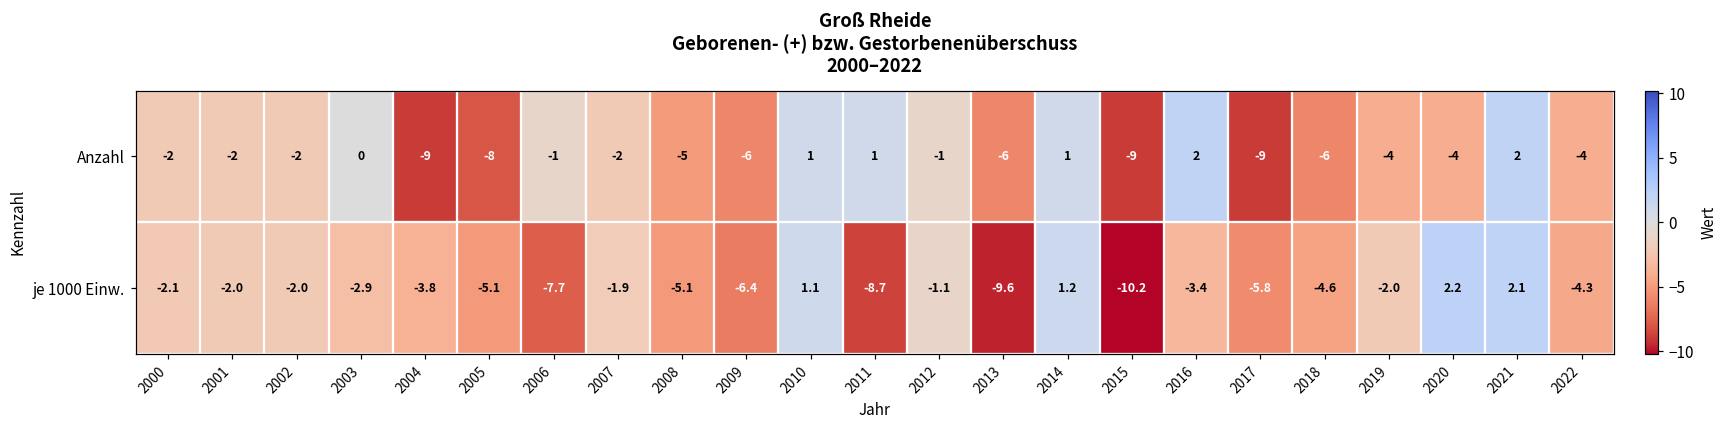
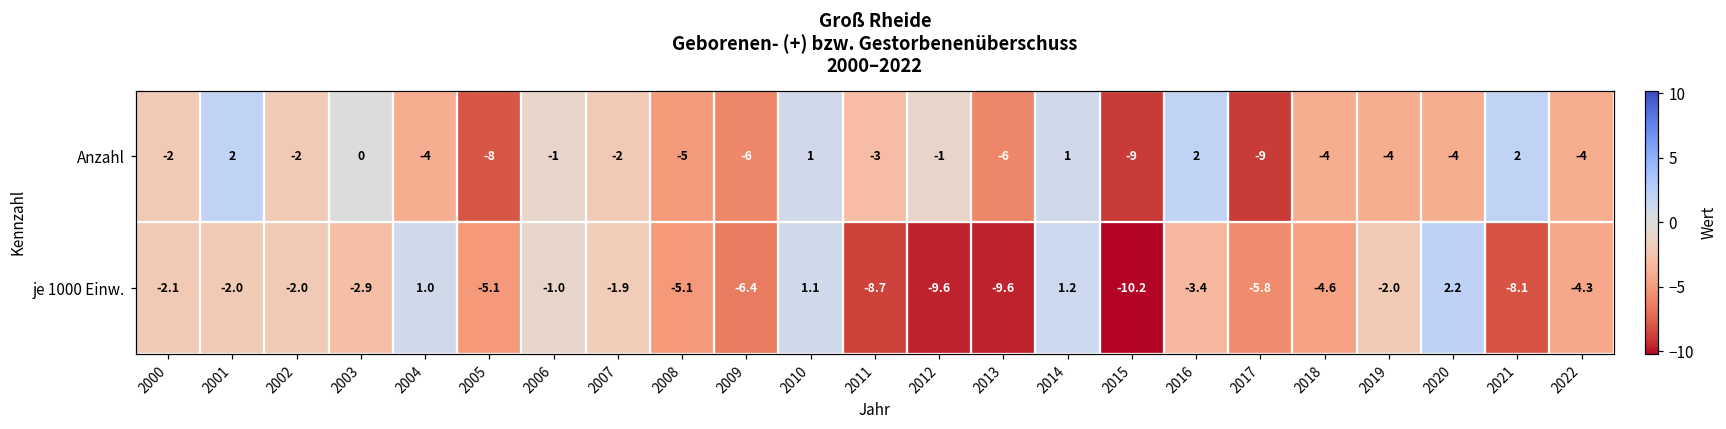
Anzahl, 2001: -2 -> 2
Anzahl, 2004: -9 -> -4
Anzahl, 2011: 1 -> -3
Anzahl, 2018: -6 -> -4
je 1000 Einw., 2004: -3.8 -> 1.0
je 1000 Einw., 2006: -7.7 -> -1.0
je 1000 Einw., 2012: -1.1 -> -9.6
je 1000 Einw., 2021: 2.1 -> -8.1
